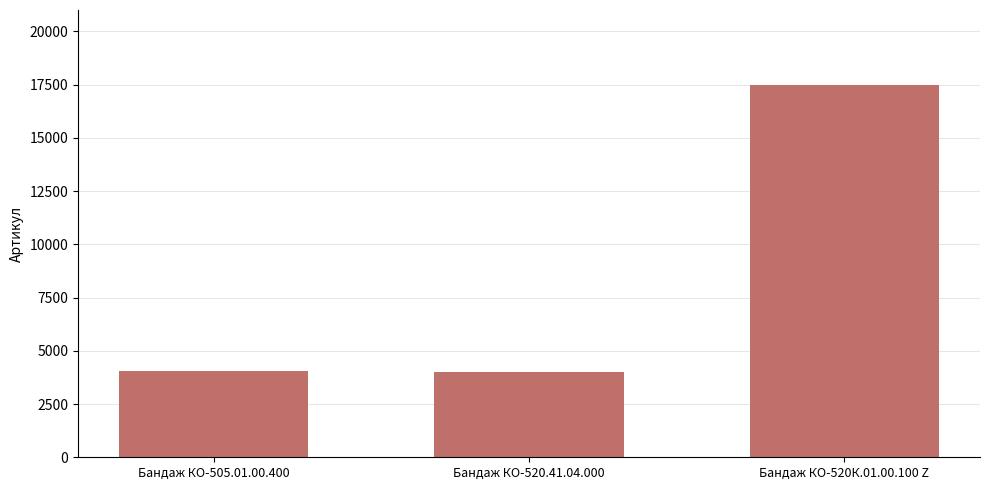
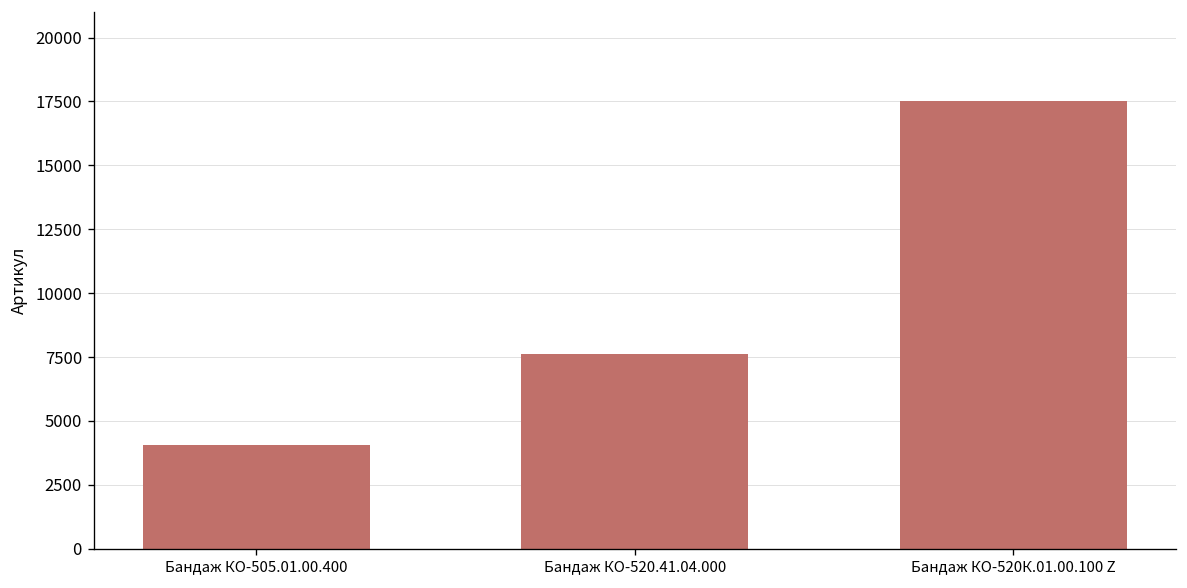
Бандаж КО-520.41.04.000: 4000 -> 7600
